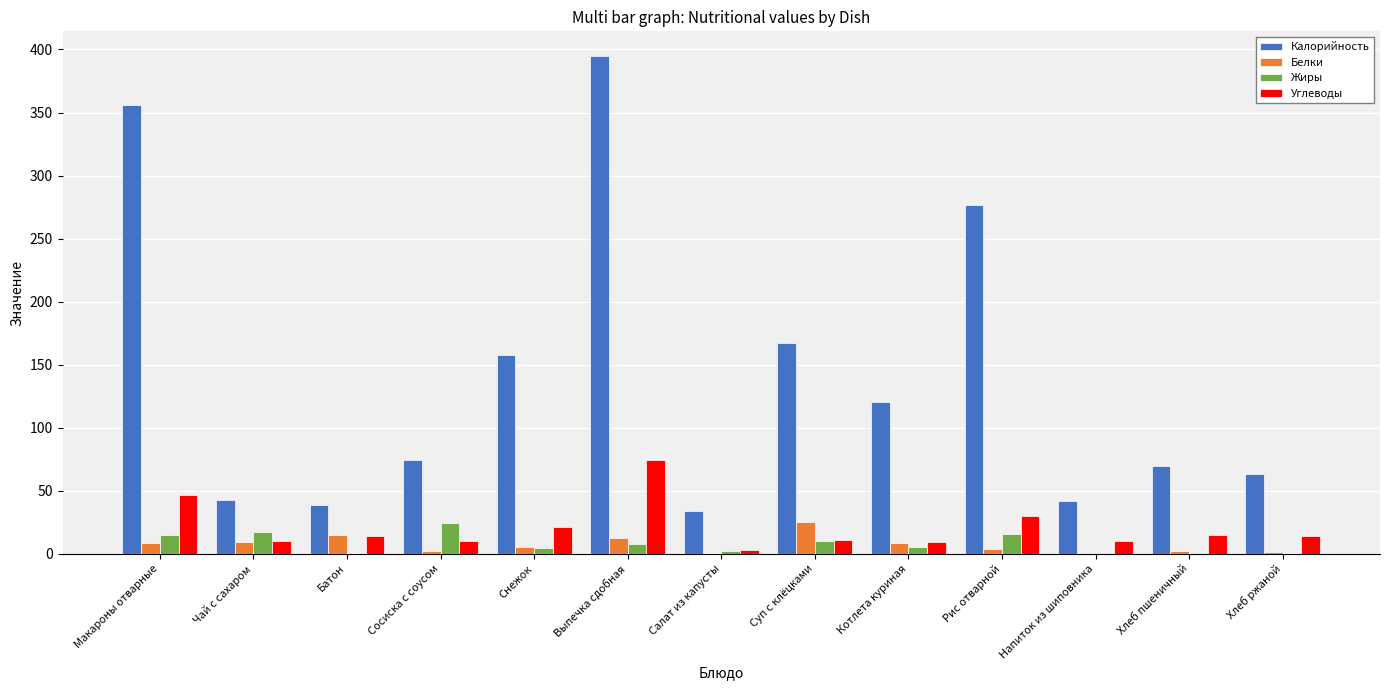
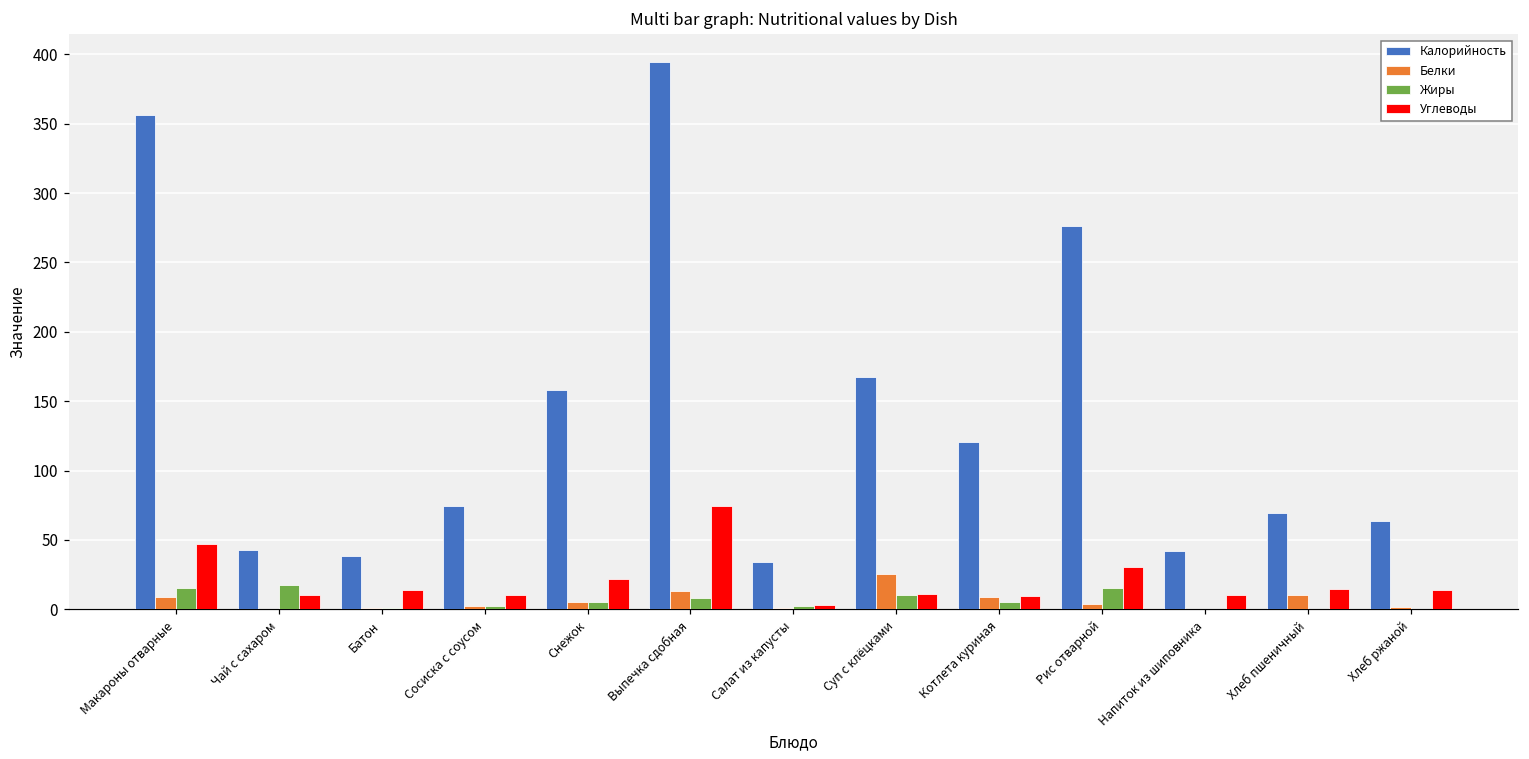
Белки, Чай с сахаром: 10 -> 0
Белки, Батон: 15 -> 1
Жиры, Сосиска с соусом: 24 -> 3
Белки, Хлеб пшеничный: 2 -> 10
